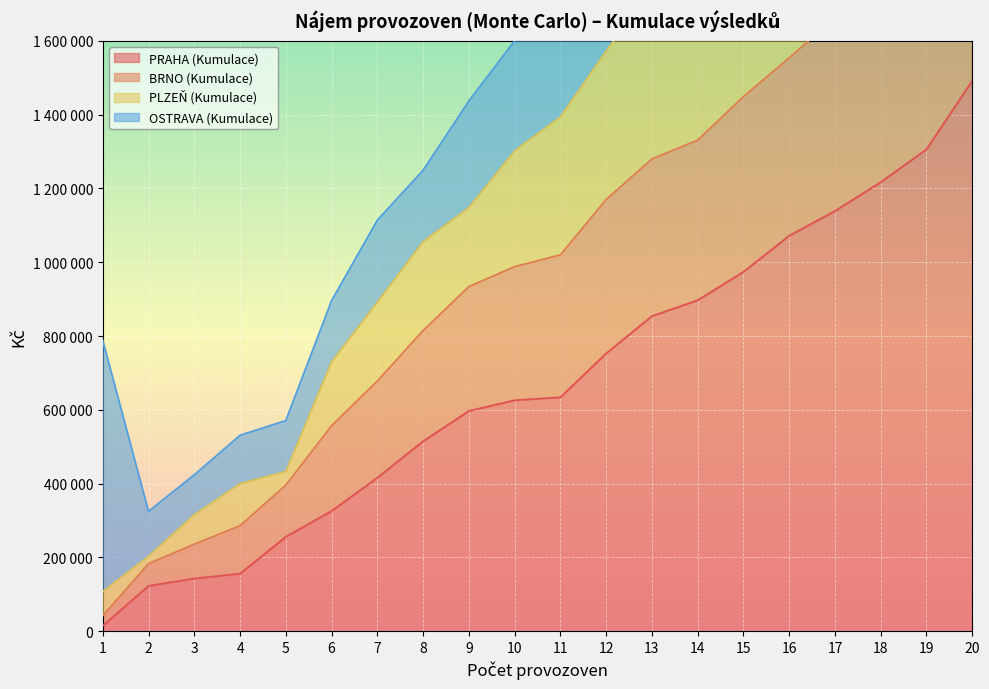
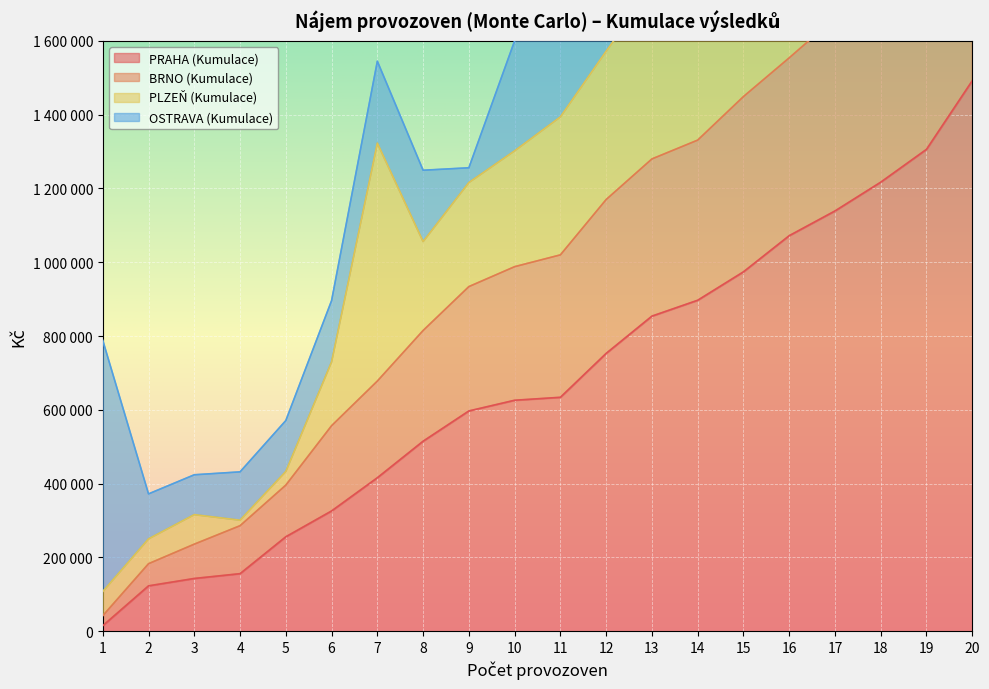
PLZEŇ (Kumulace), 2: 20000 -> 70000
PLZEŇ (Kumulace), 4: 110000 -> 10000
PLZEŇ (Kumulace), 7: 210000 -> 640000
PLZEŇ (Kumulace), 9: 210000 -> 280000
OSTRAVA (Kumulace), 9: 290000 -> 40000
